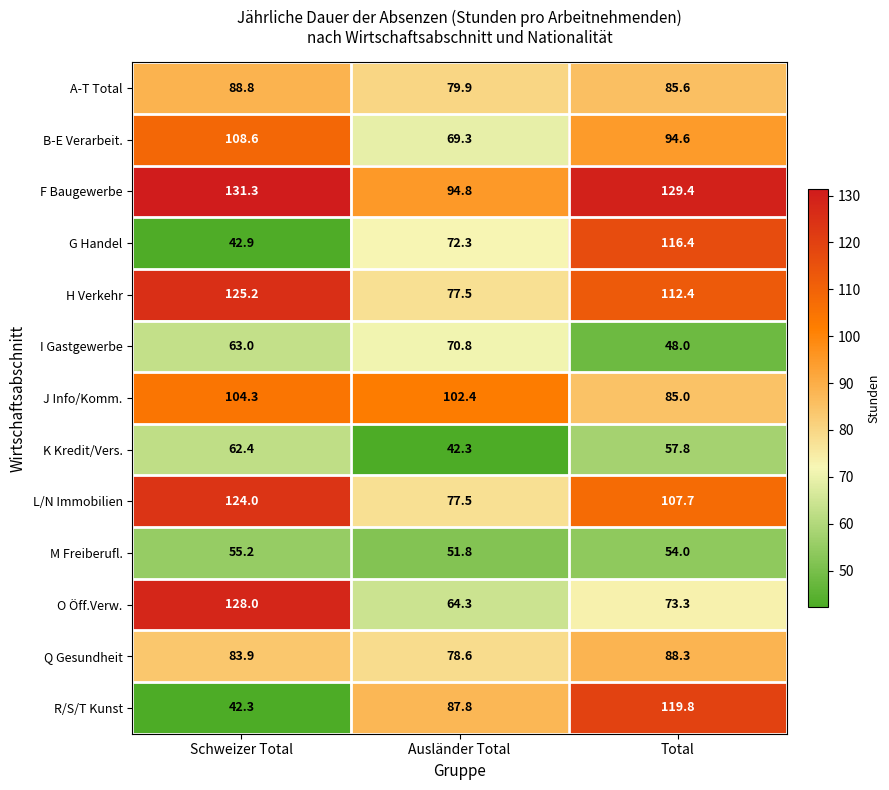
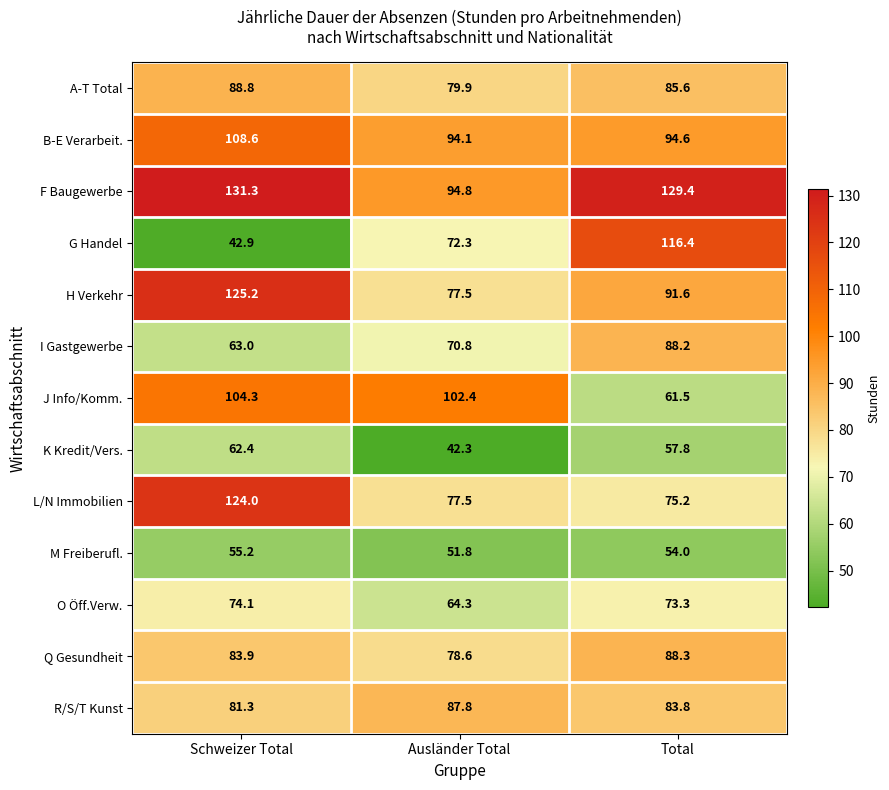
B-E Verarbeit., Ausländer Total: 69.3 -> 94.1
H Verkehr, Total: 112.4 -> 91.6
I Gastgewerbe, Total: 48.0 -> 88.2
J Info/Komm., Total: 85.0 -> 61.5
L/N Immobilien, Total: 107.7 -> 75.2
O Öff.Verw., Schweizer Total: 128.0 -> 74.1
R/S/T Kunst, Schweizer Total: 42.3 -> 81.3
R/S/T Kunst, Total: 119.8 -> 83.8
